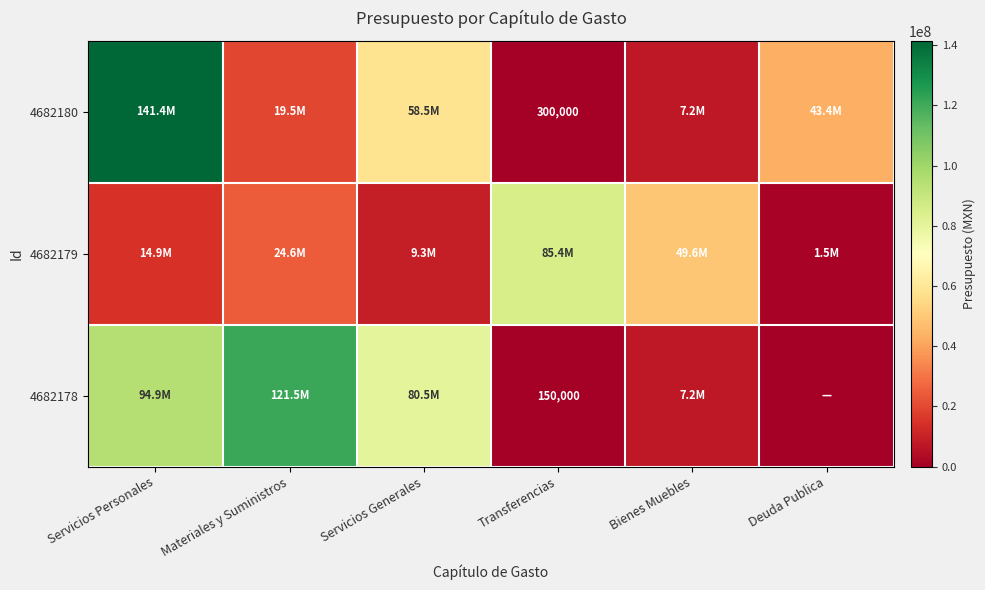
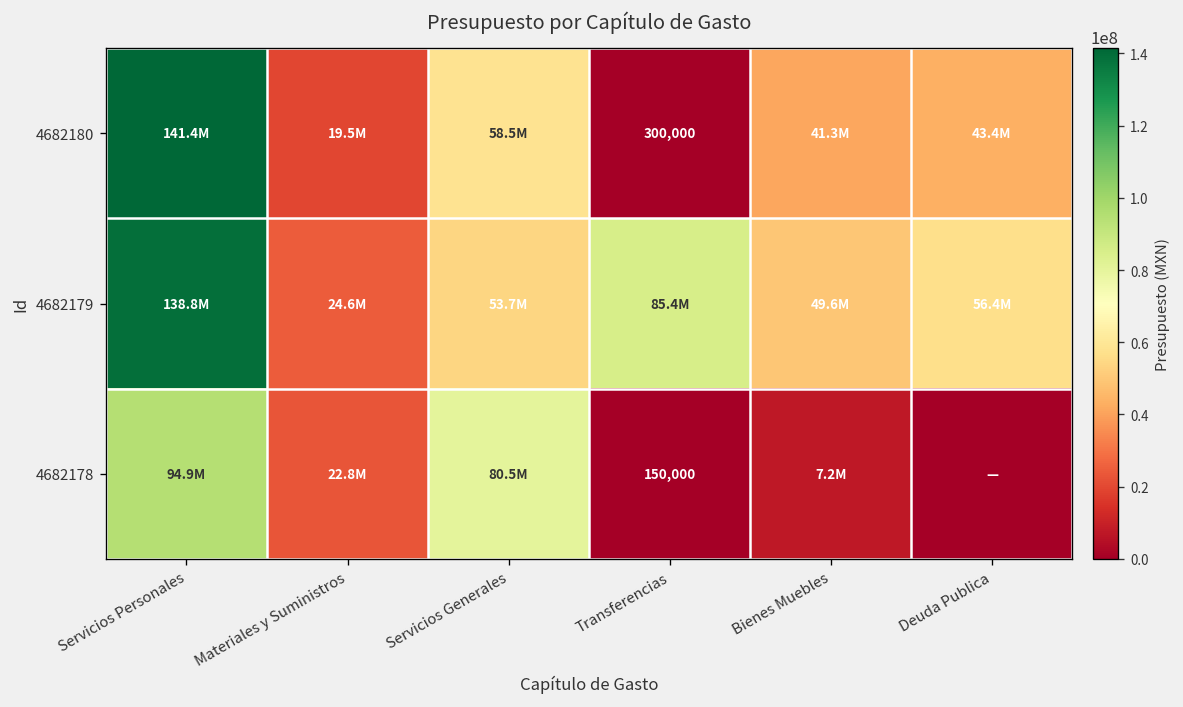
4682180, Bienes Muebles: 7.2M -> 41.3M
4682179, Servicios Personales: 14.9M -> 138.8M
4682179, Servicios Generales: 9.3M -> 53.7M
4682179, Deuda Publica: 1.5M -> 56.4M
4682178, Materiales y Suministros: 121.5M -> 22.8M
